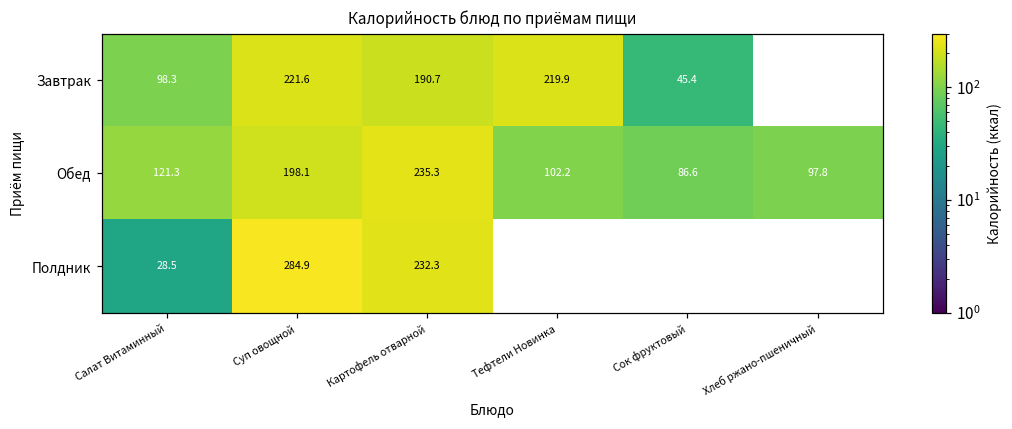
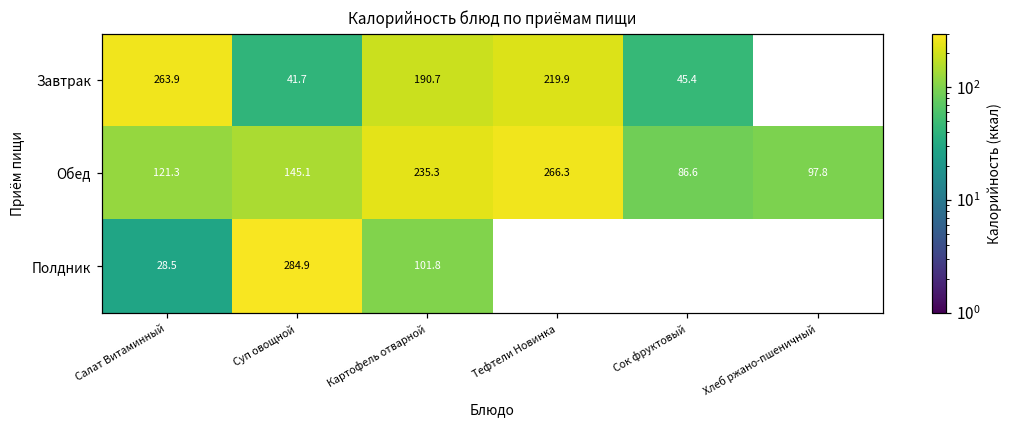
Завтрак, Салат Витаминный: 98.3 -> 263.9
Завтрак, Суп овощной: 221.6 -> 41.7
Обед, Суп овощной: 198.1 -> 145.1
Обед, Тефтели Новинка: 102.2 -> 266.3
Полдник, Картофель отварной: 232.3 -> 101.8
